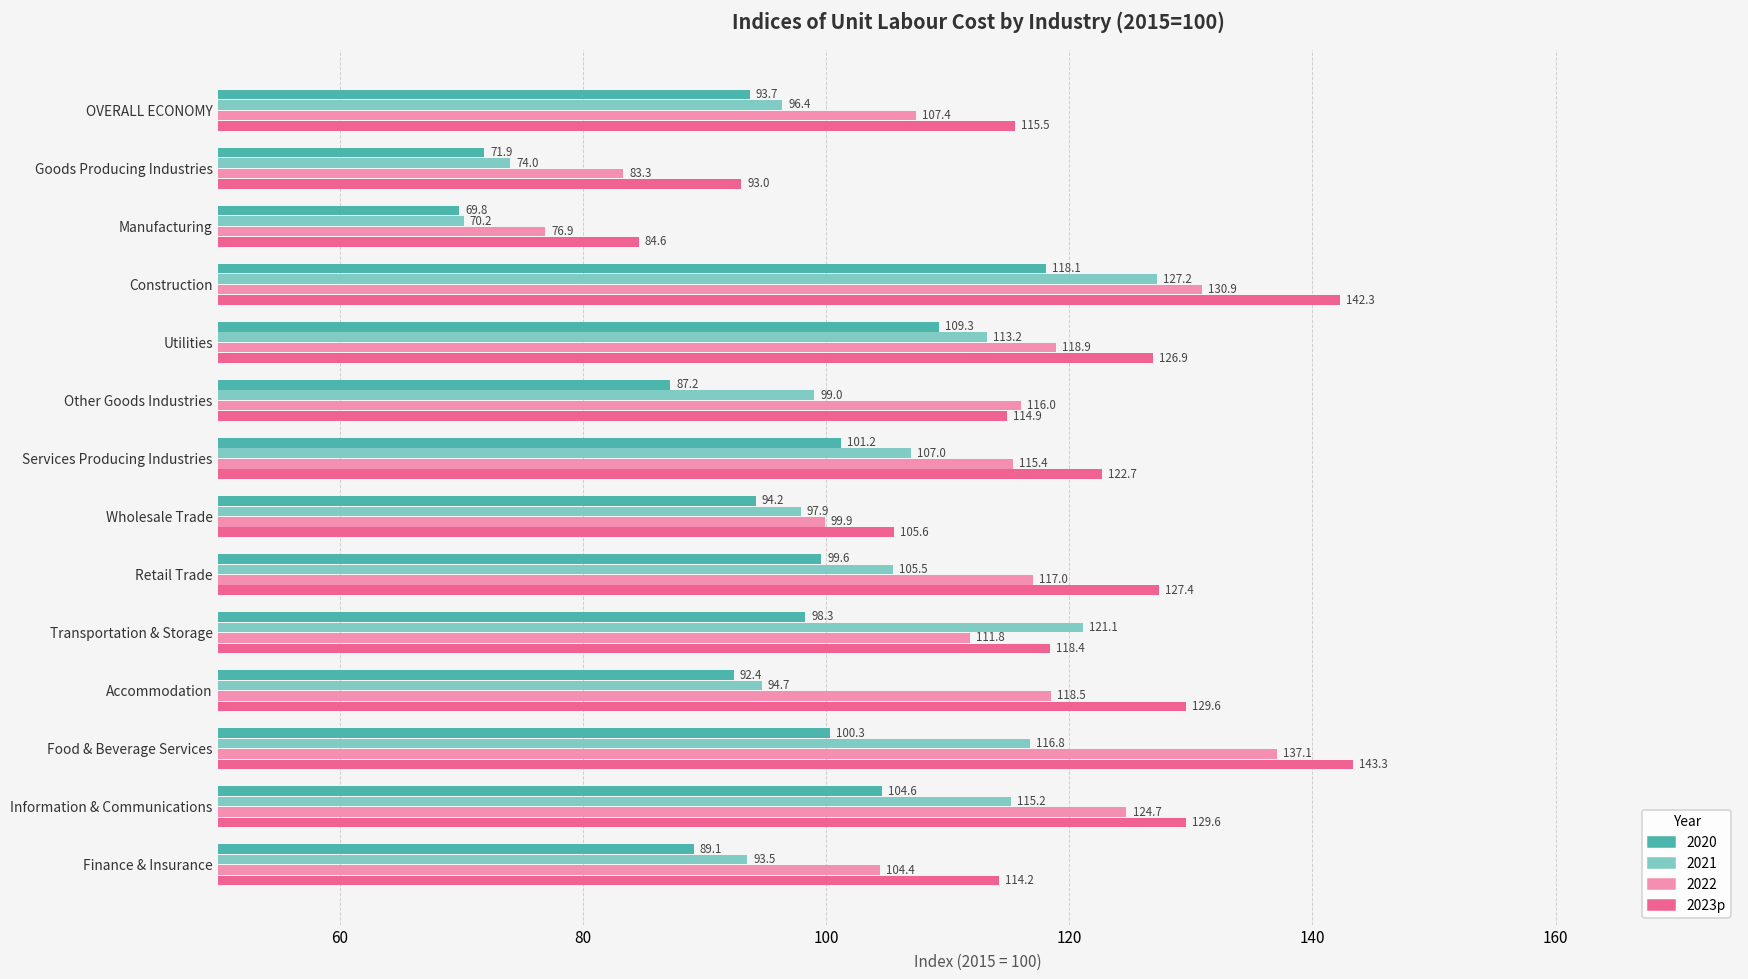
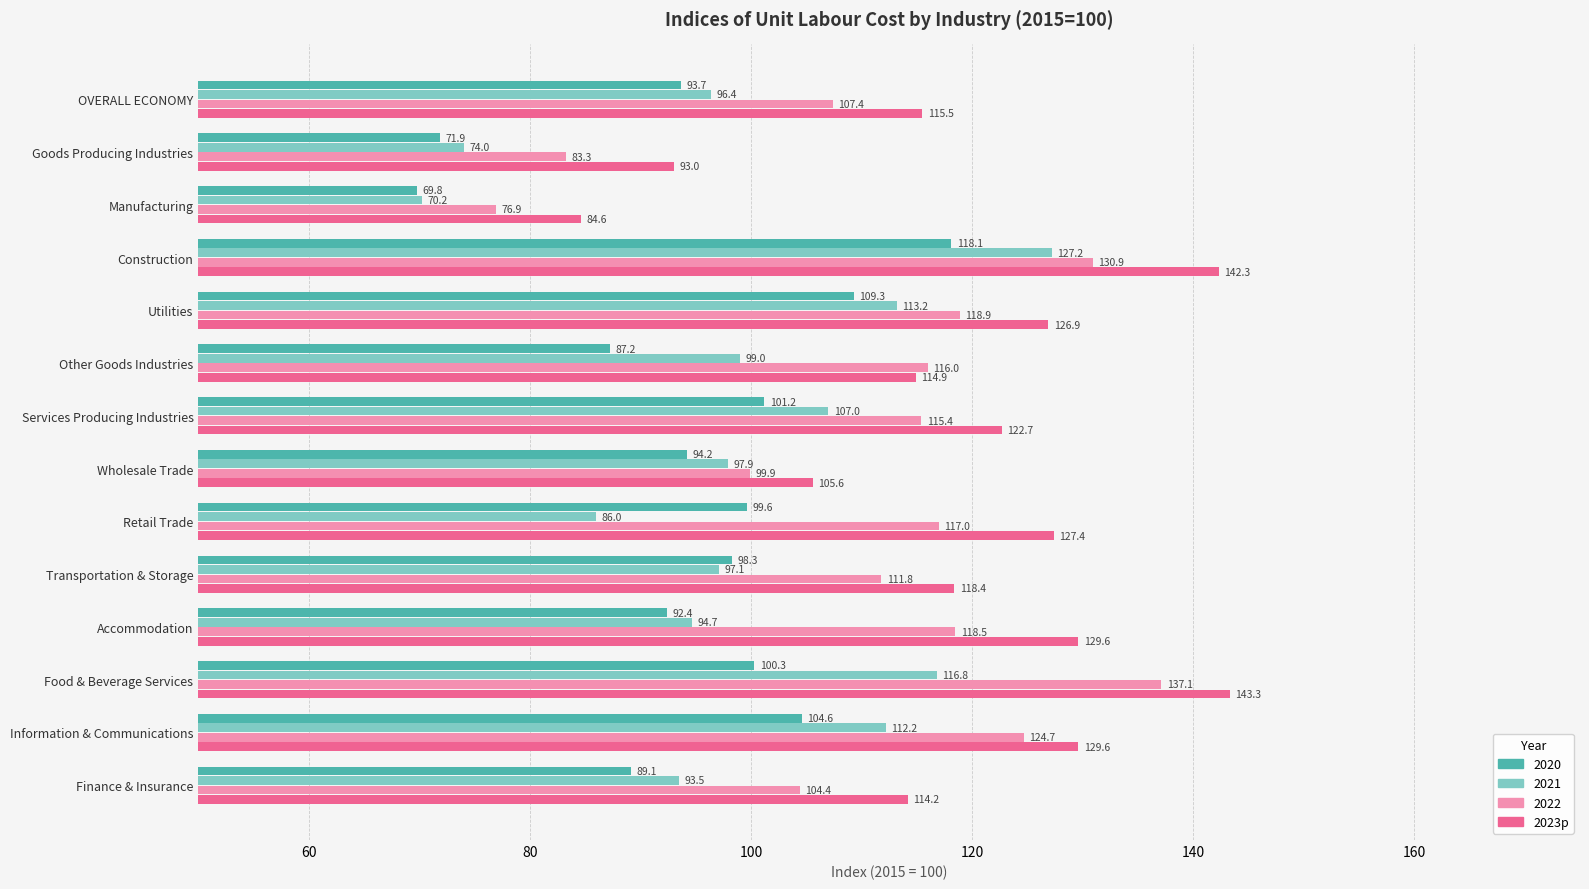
2021, Retail Trade: 105.5 -> 86.0
2021, Transportation & Storage: 121.1 -> 97.1
2021, Information & Communications: 115.2 -> 112.2
